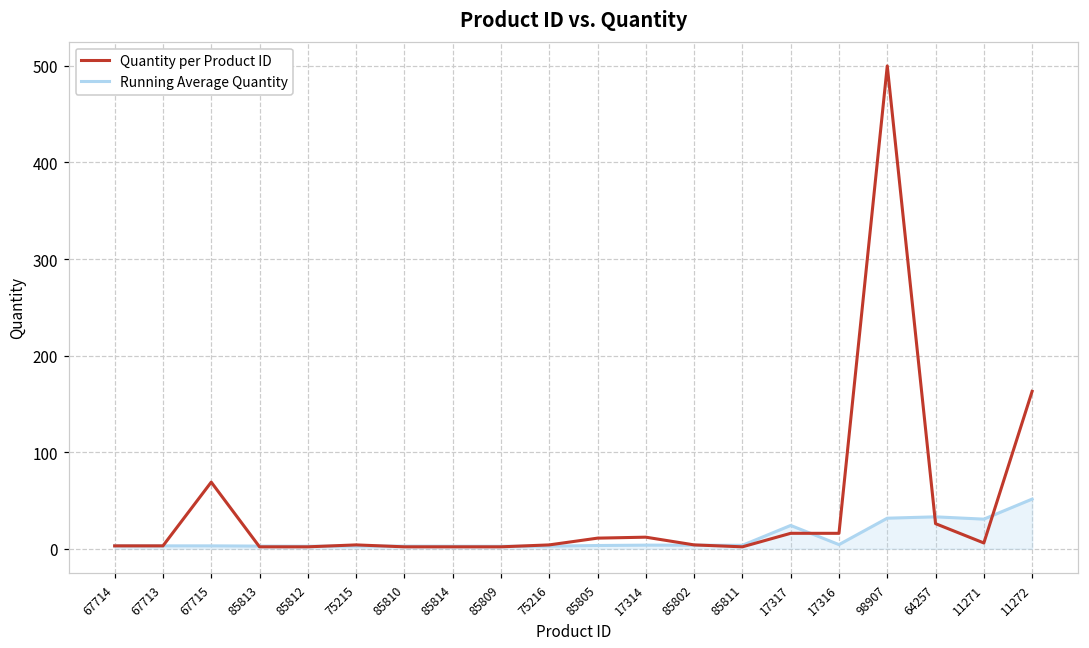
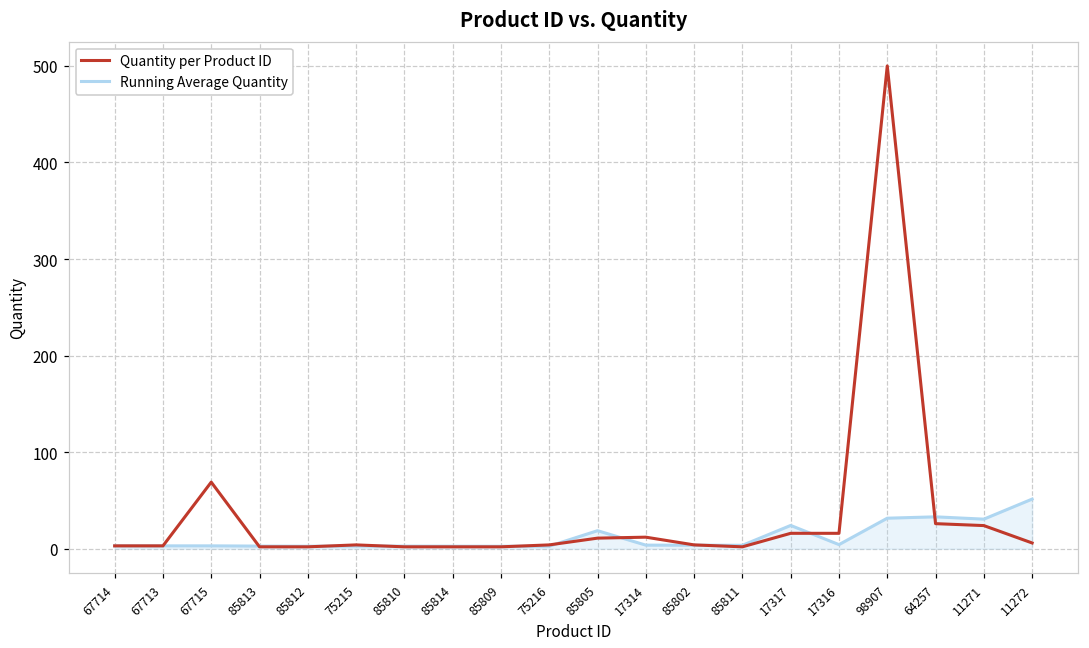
Running Average Quantity, 85805: 0 -> 20
Quantity per Product ID, 11271: 10 -> 20
Quantity per Product ID, 11272: 160 -> 10
